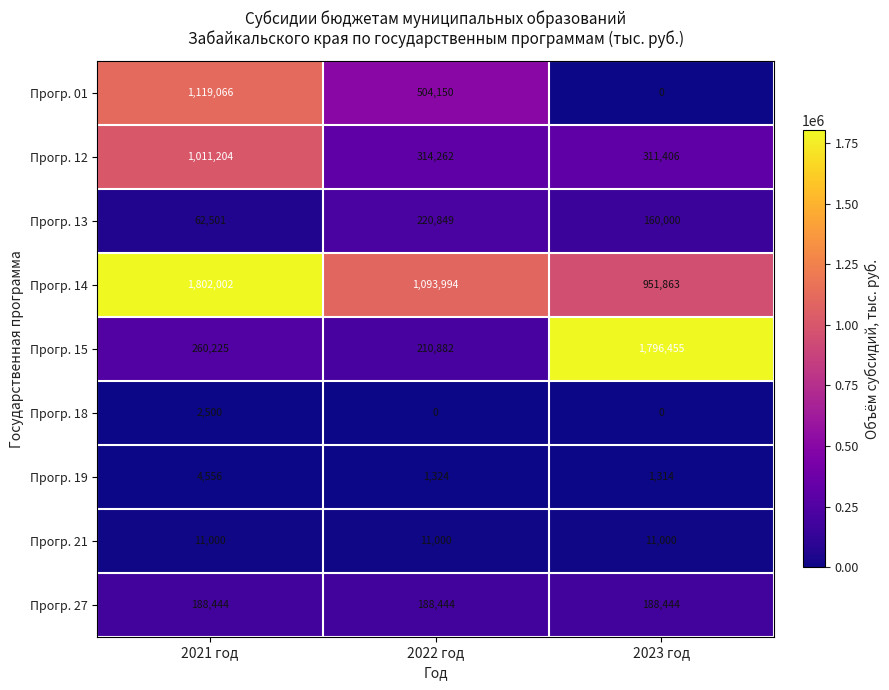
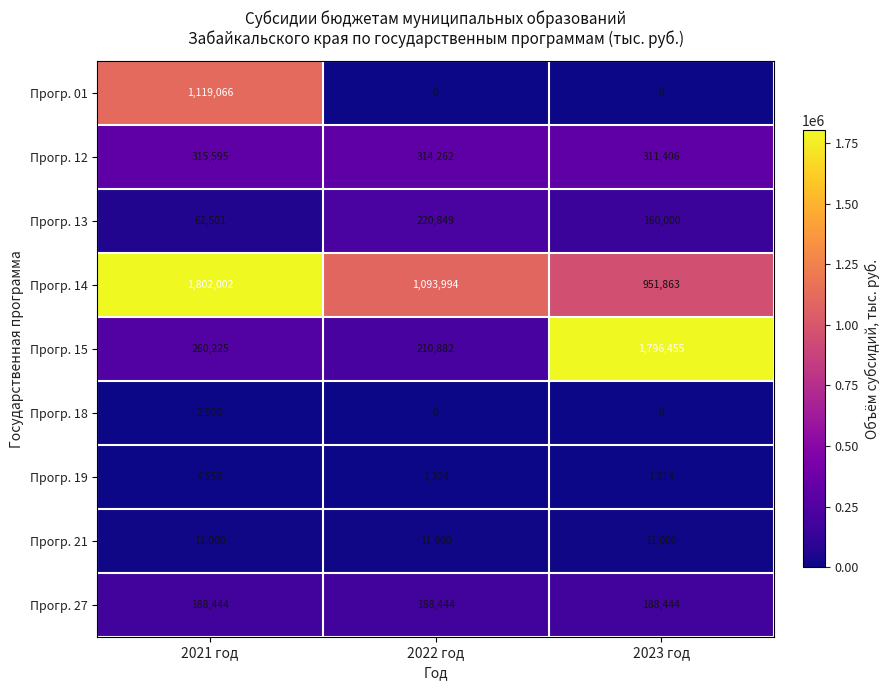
Прогр. 01, 2022 год: 504,150 -> 0
Прогр. 12, 2021 год: 1,011,204 -> 315,595
